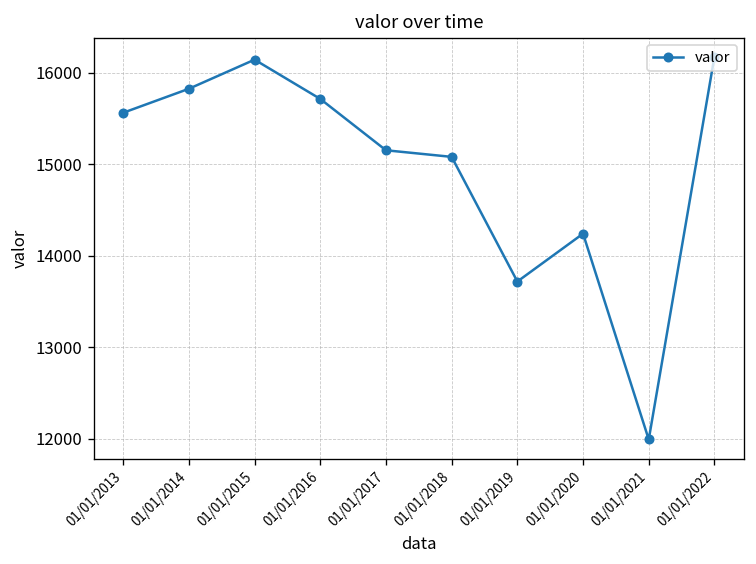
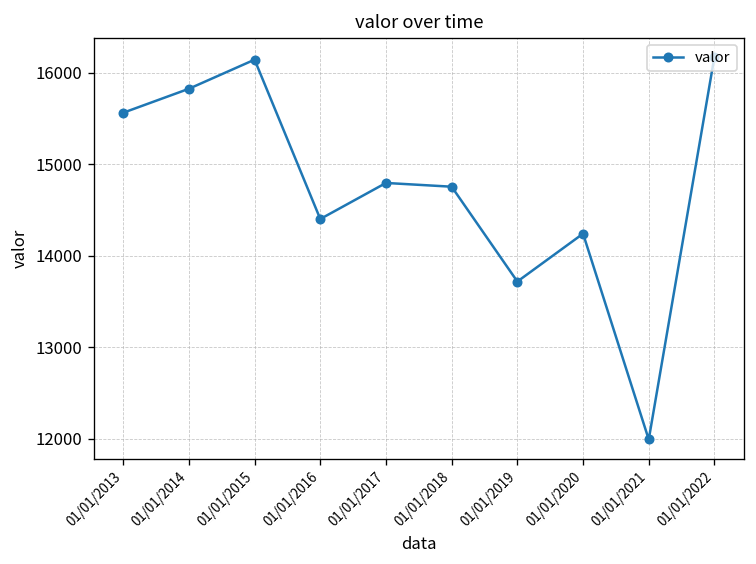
01/01/2016: 15700 -> 14400
01/01/2017: 15200 -> 14800
01/01/2018: 15100 -> 14800
